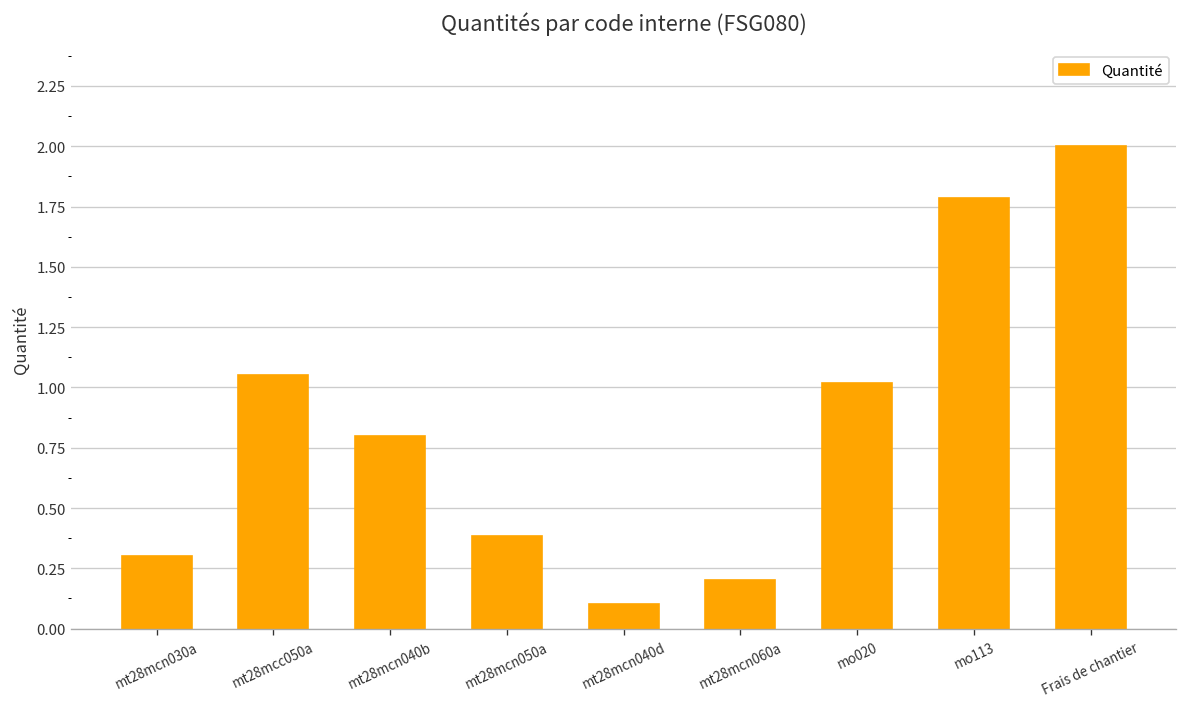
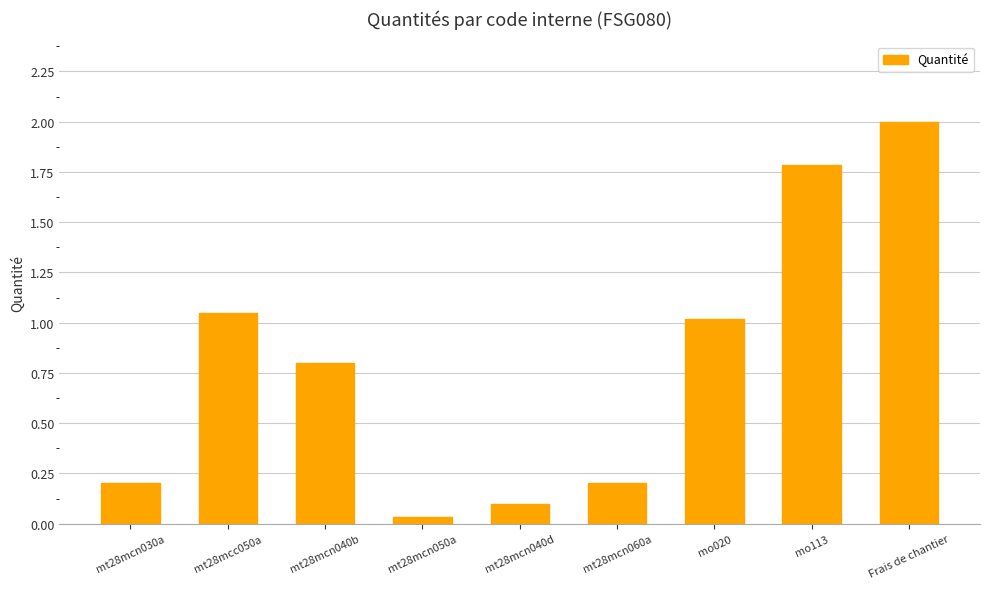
mt28mcn030a: 0.3 -> 0.2
mt28mcn050a: 0.39 -> 0.03
